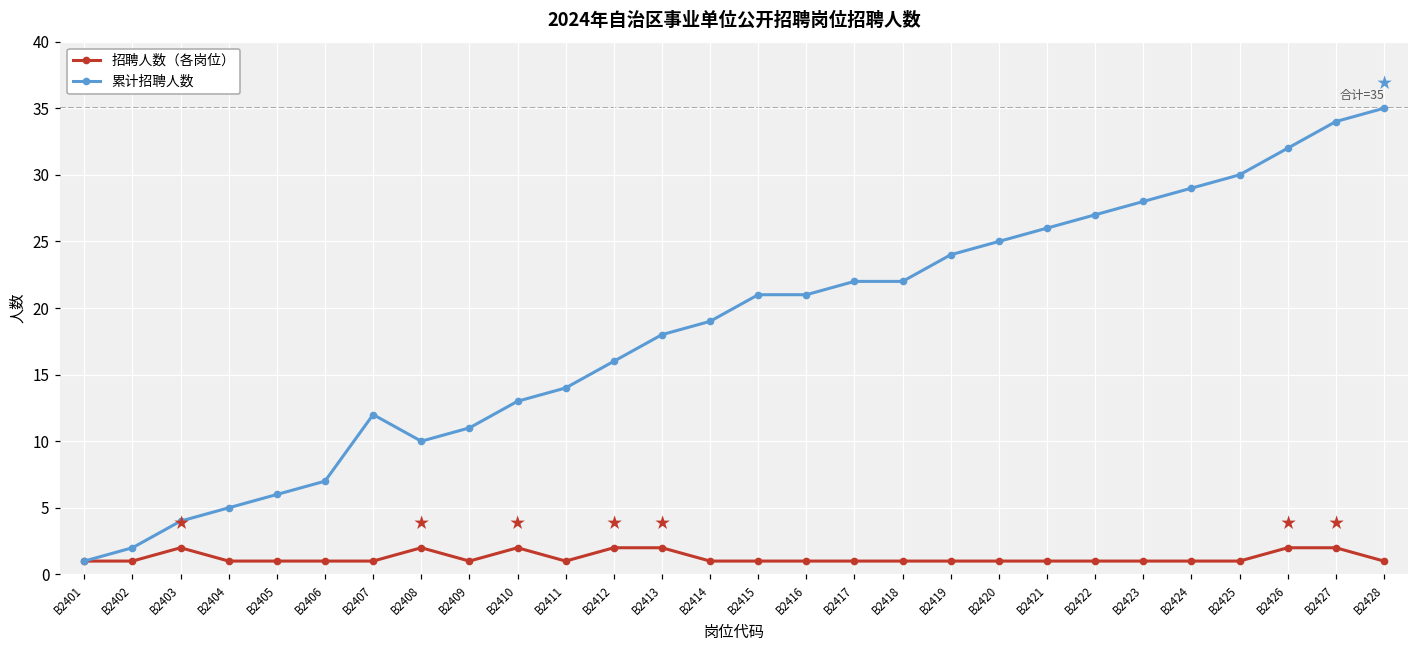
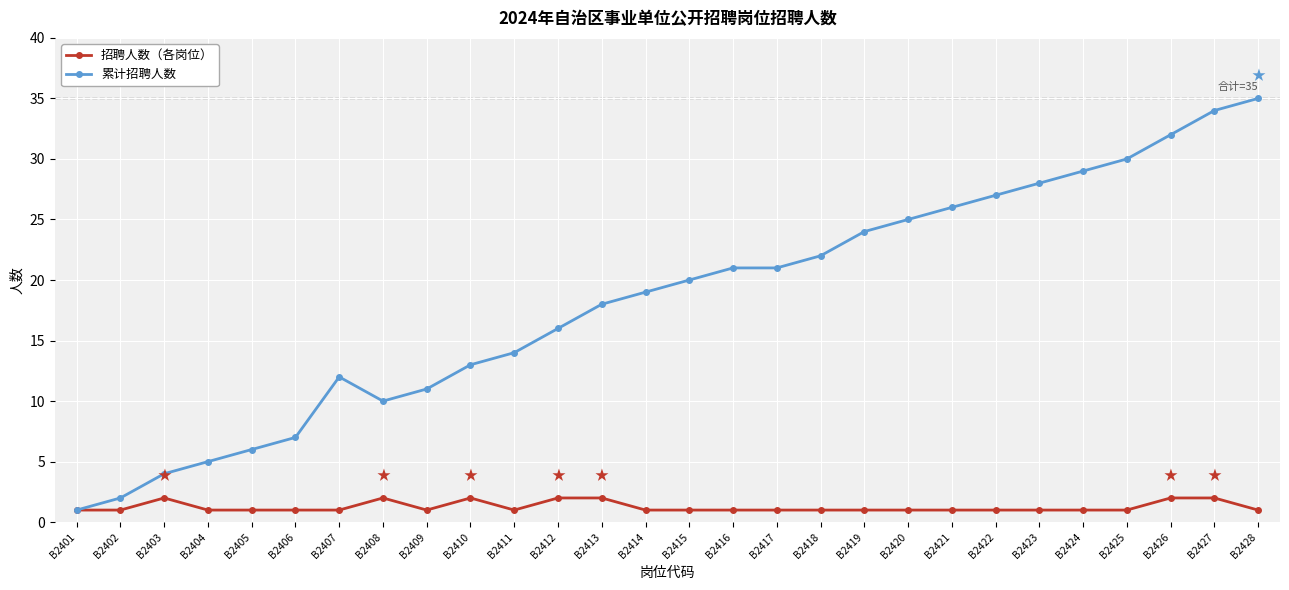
累计招聘人数, B2415: 21 -> 20
累计招聘人数, B2417: 22 -> 21
